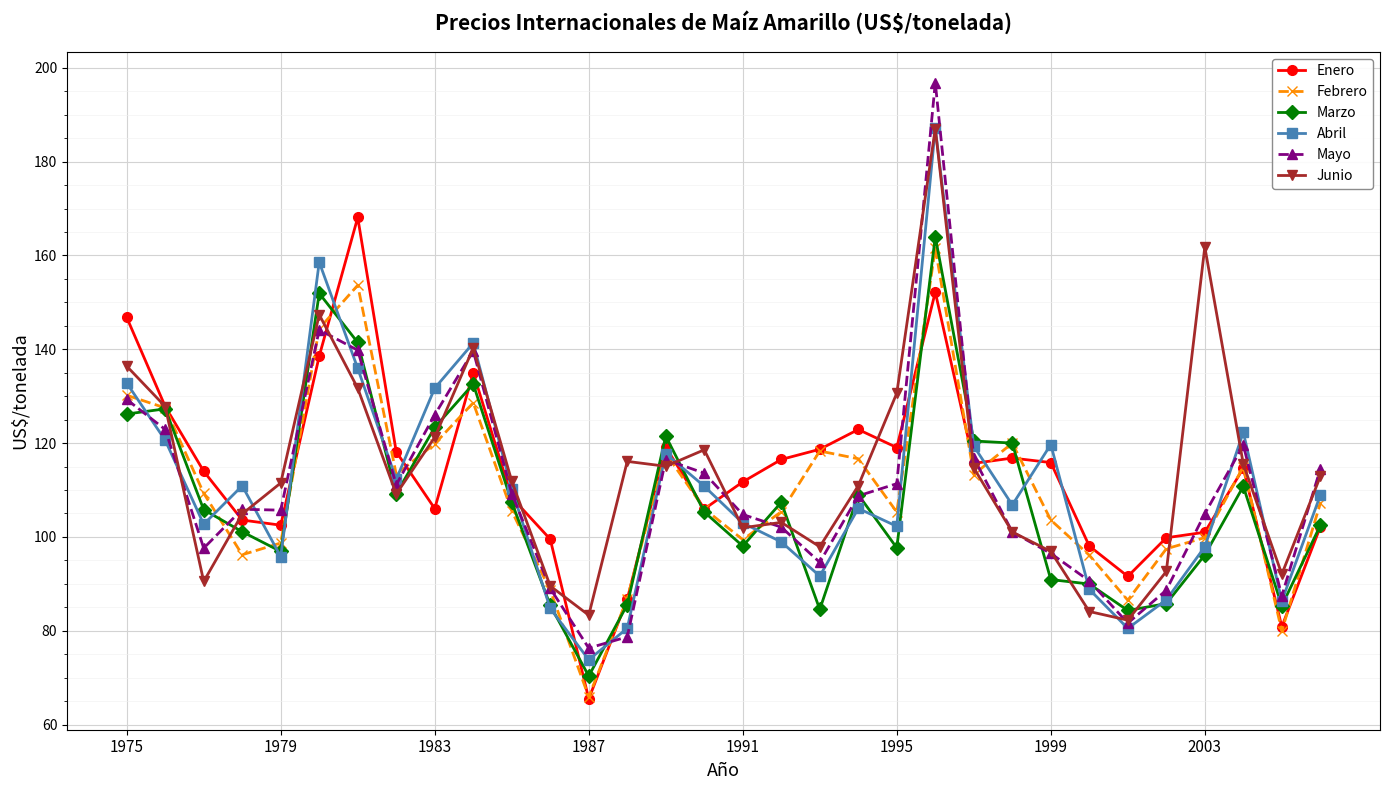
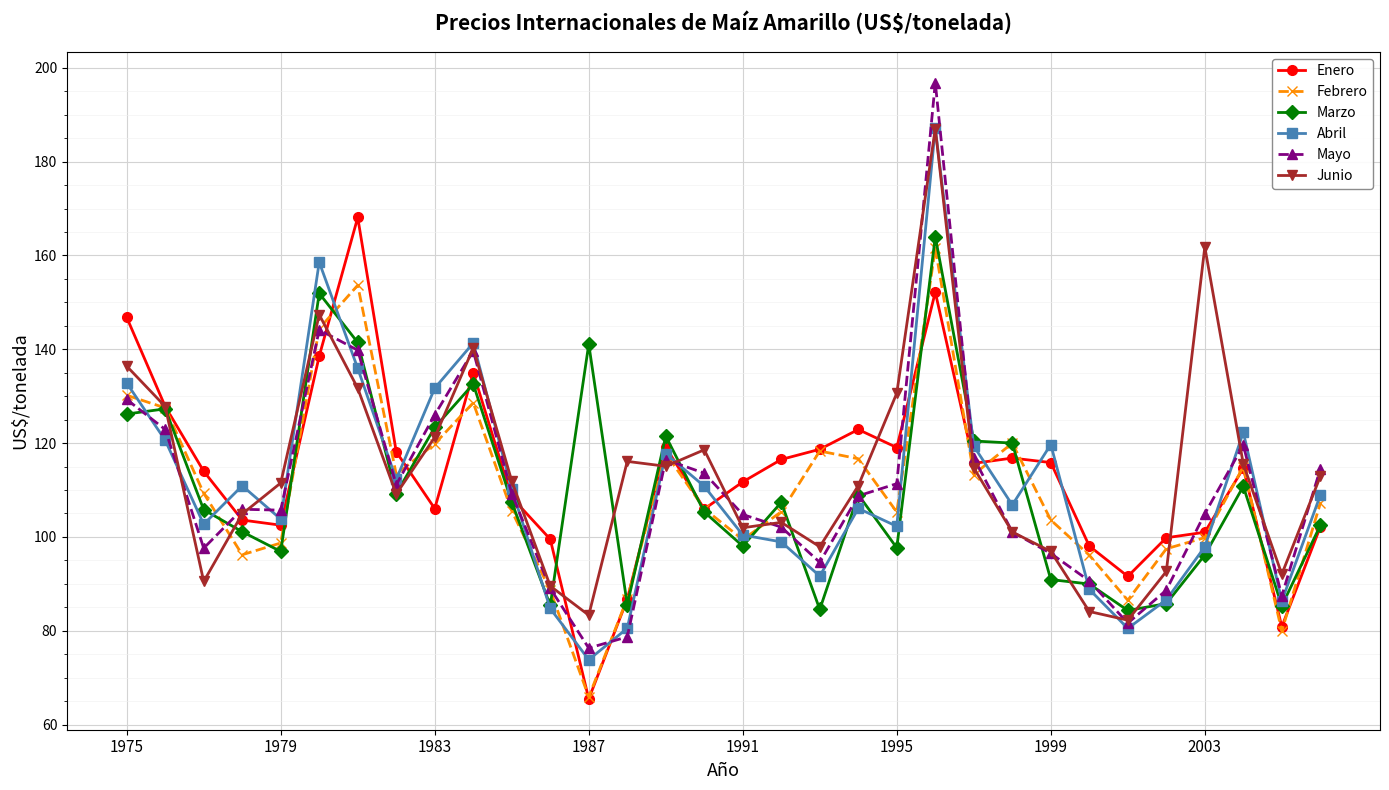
Abril, 1979: 96 -> 104
Marzo, 1987: 70 -> 141
Abril, 1991: 103 -> 100
